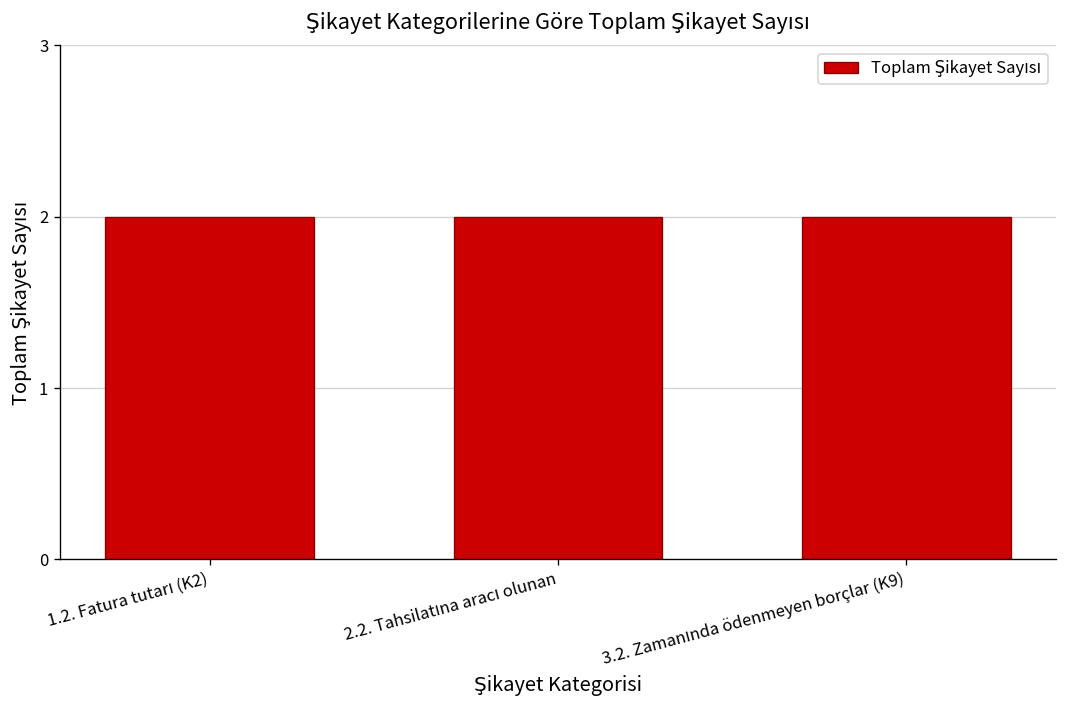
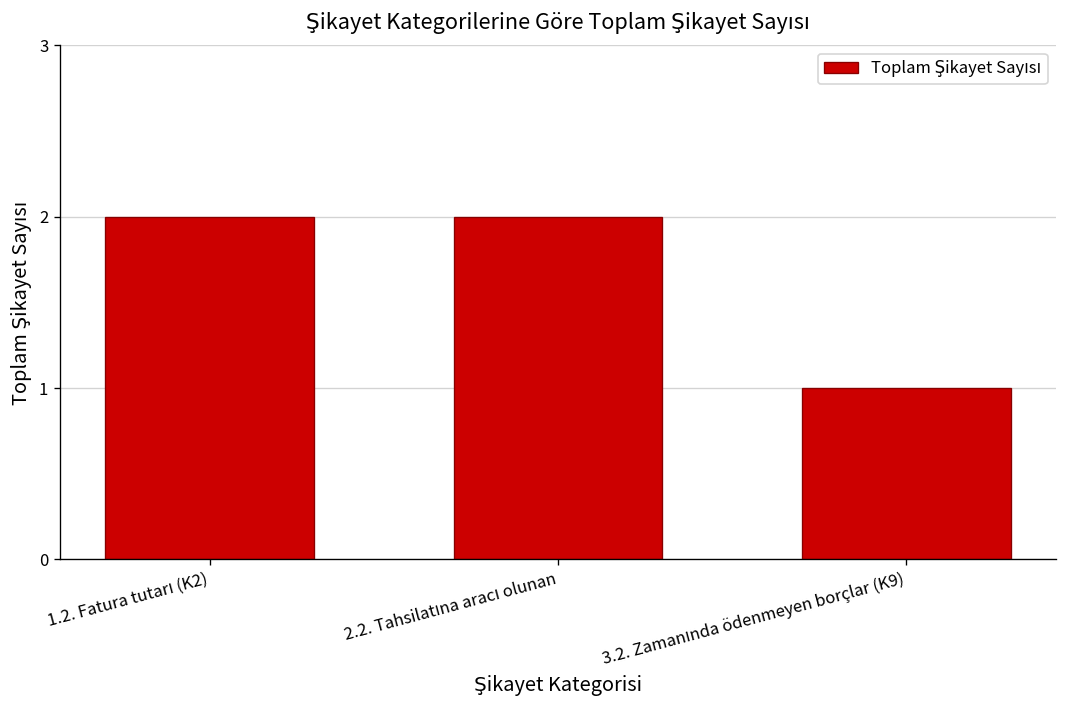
3.2. Zamanında ödenmeyen borçlar (K9): 2 -> 1
